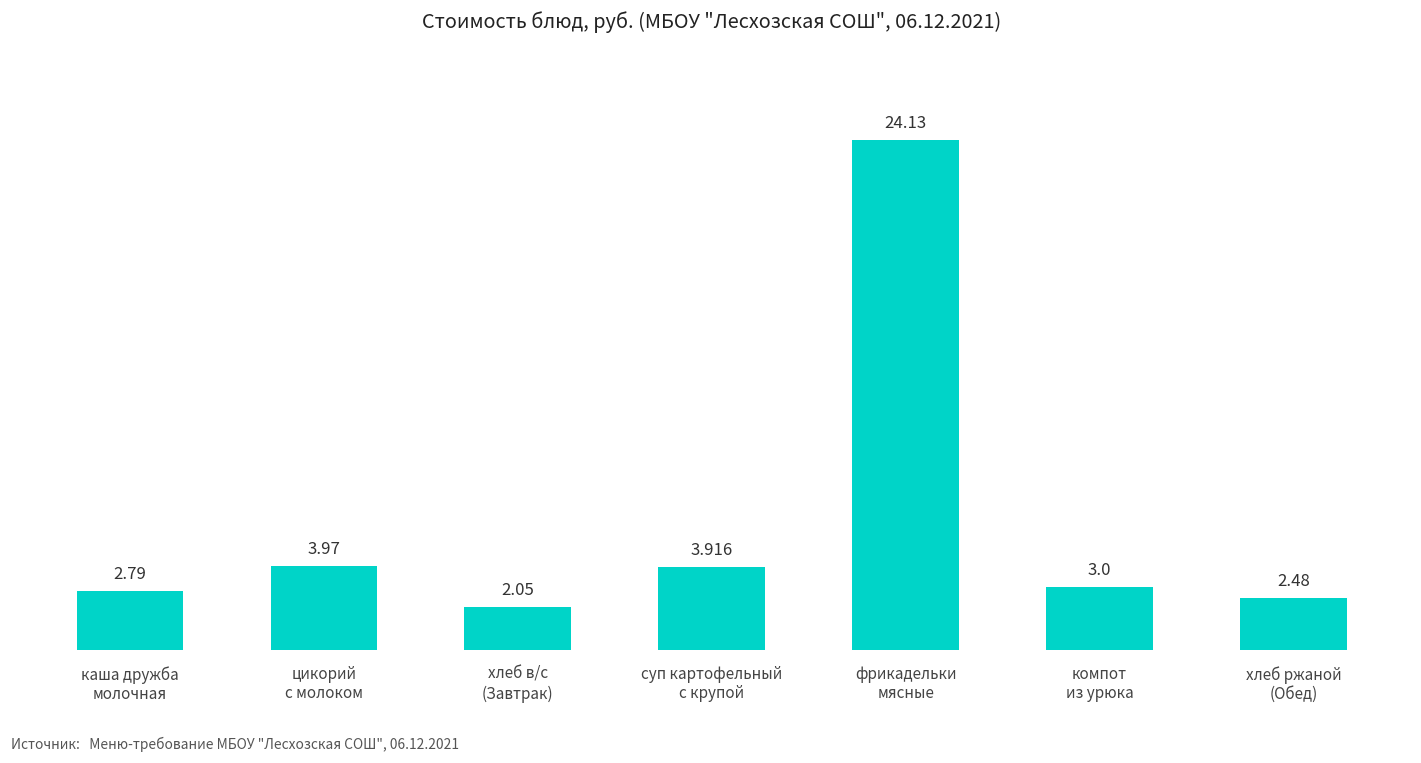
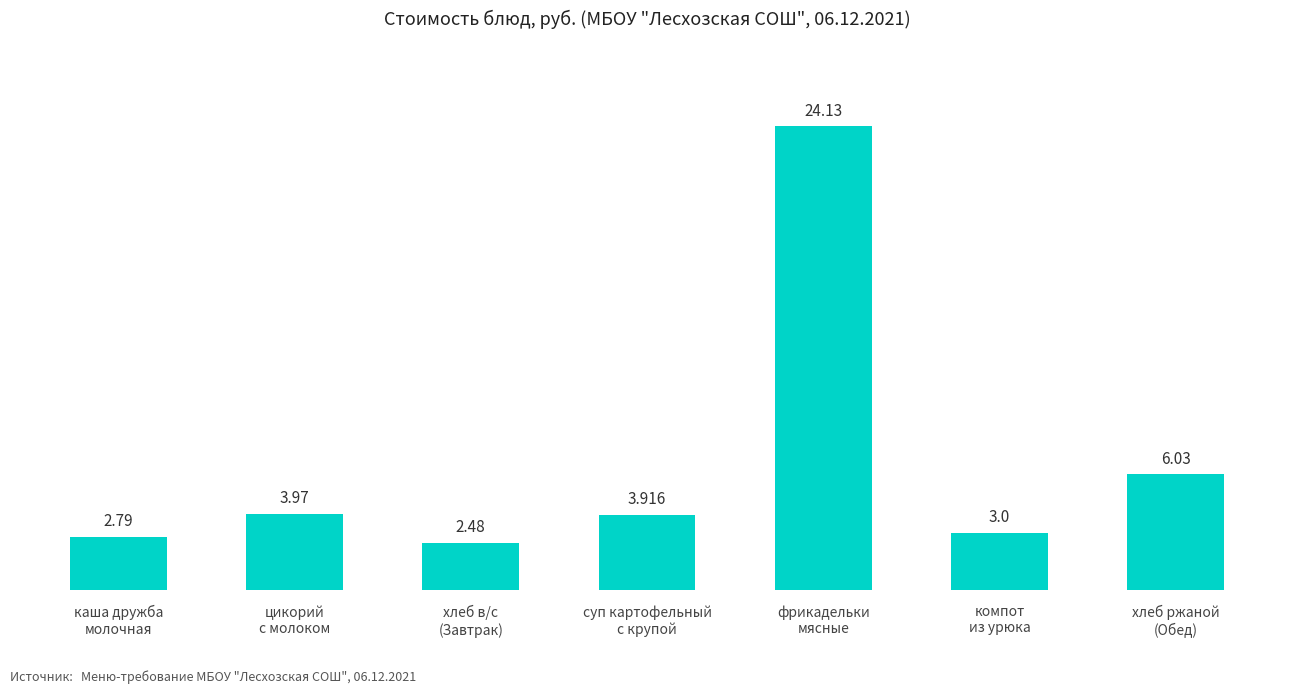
хлеб в/с (Завтрак): 2.05 -> 2.48
хлеб ржаной (Обед): 2.48 -> 6.03
